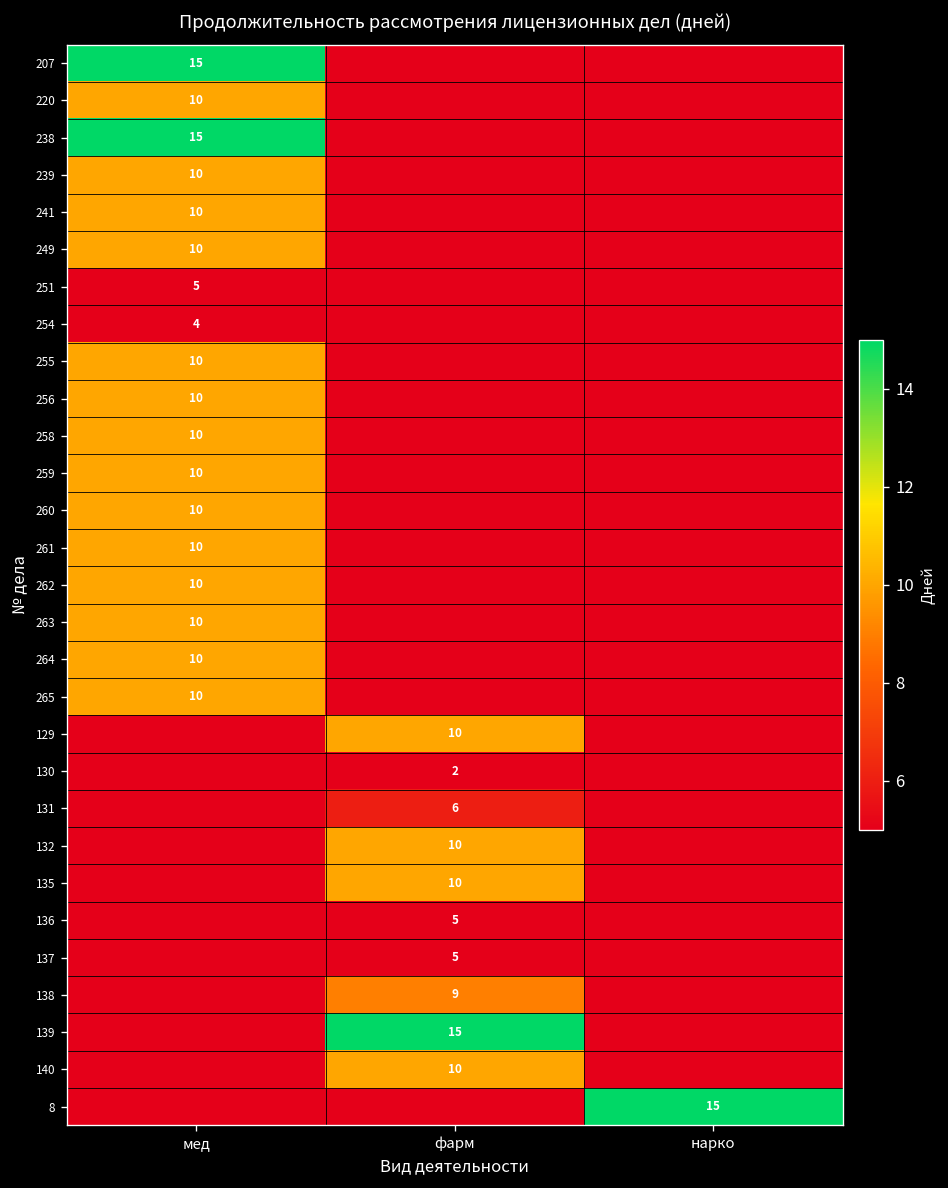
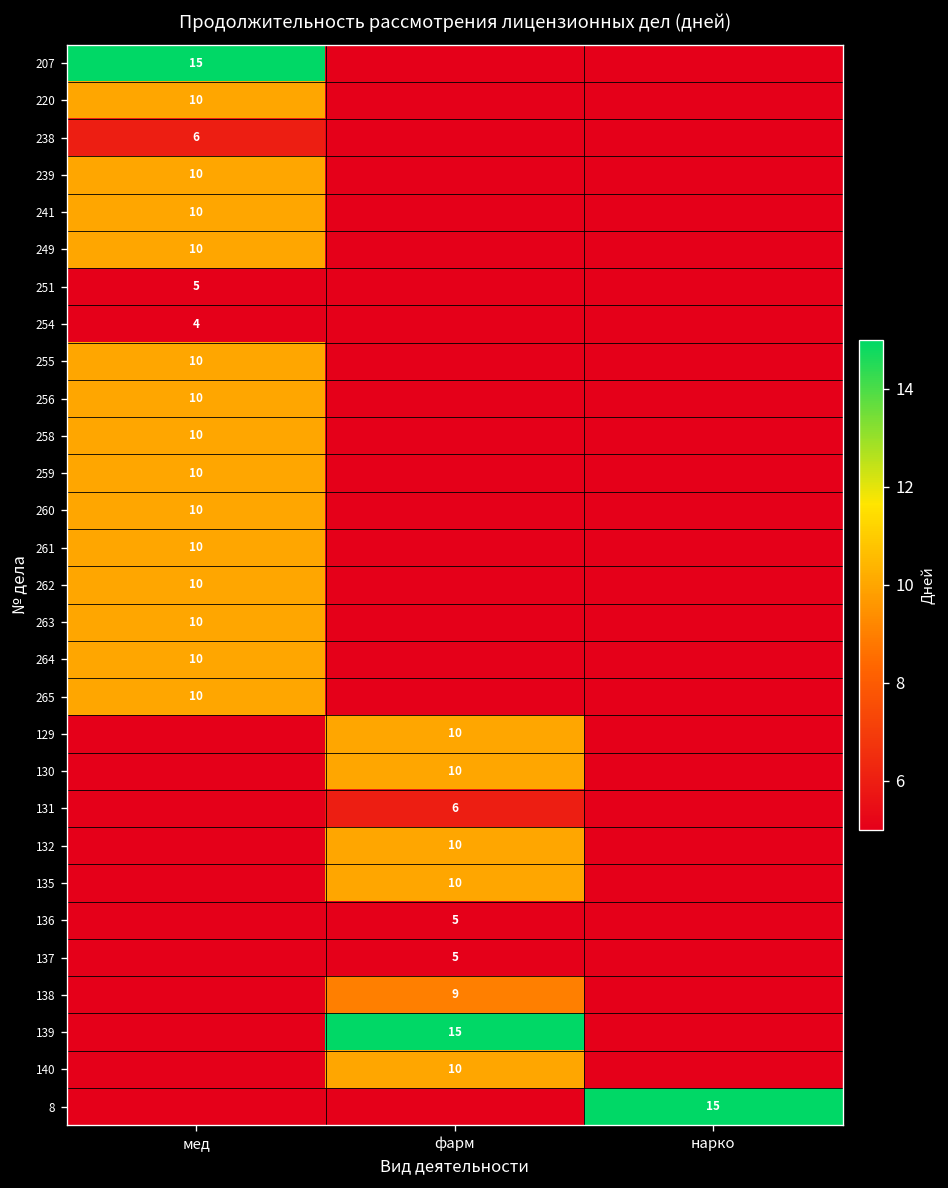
238, мед: 15 -> 6
130, фарм: 2 -> 10
